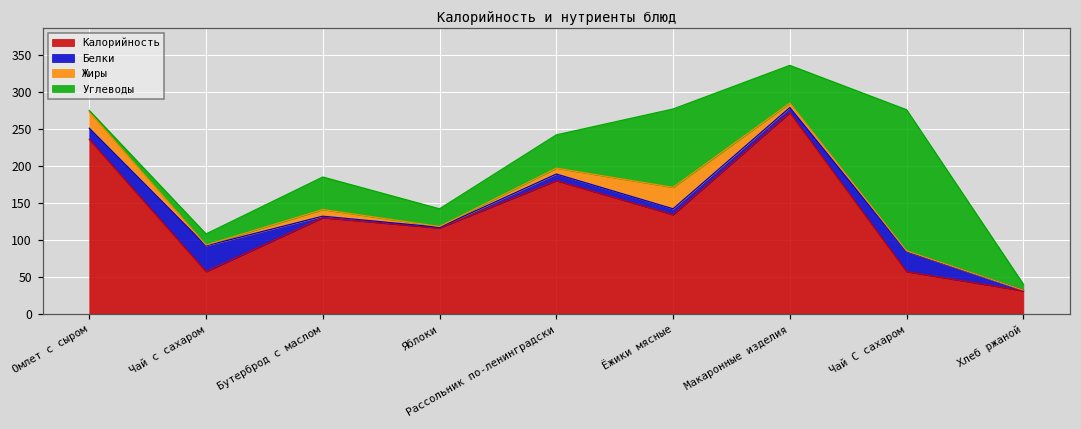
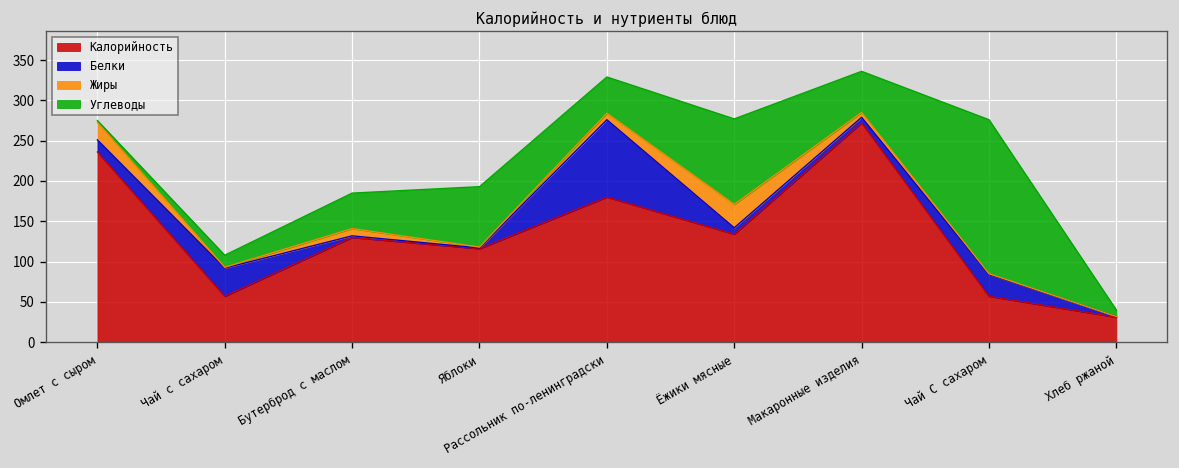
Углеводы, Яблоки: 20 -> 80
Белки, Рассольник по-ленинградски: 10 -> 100
